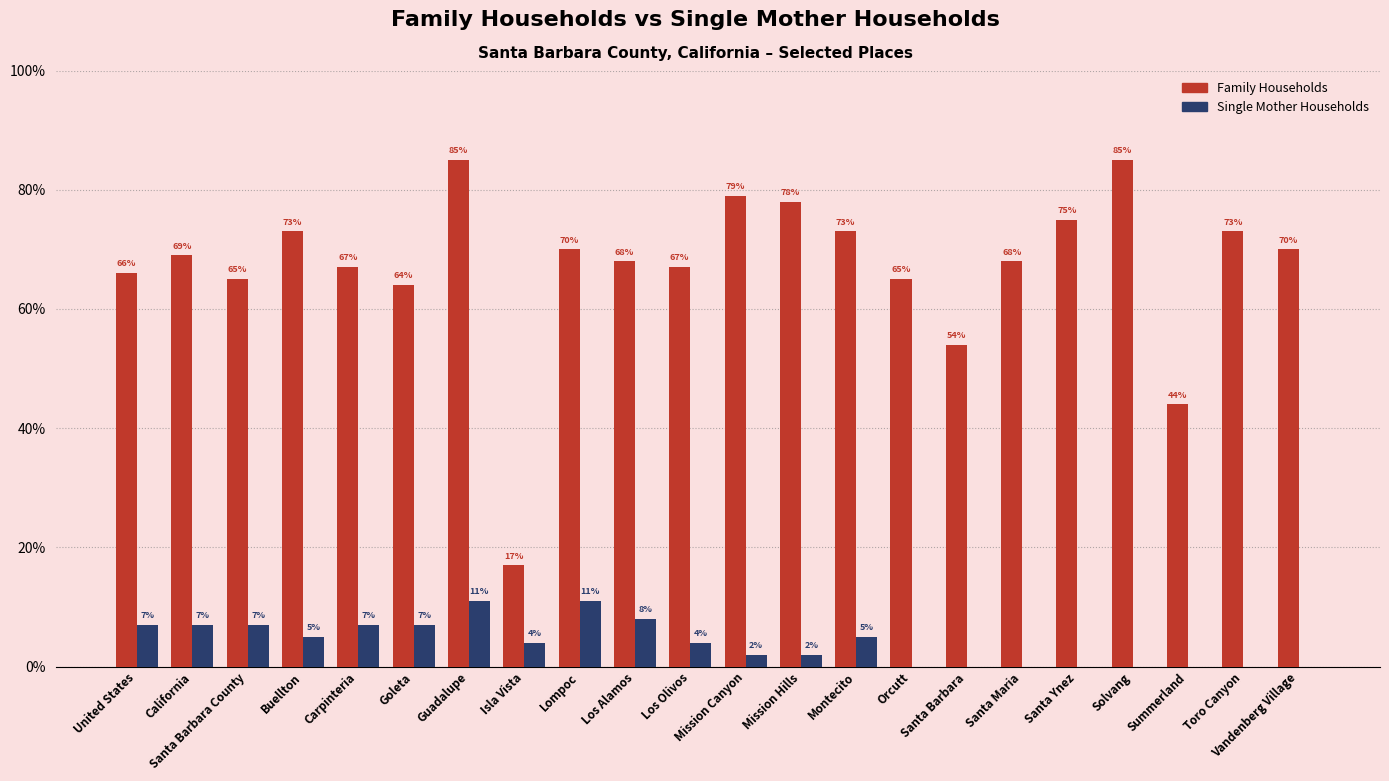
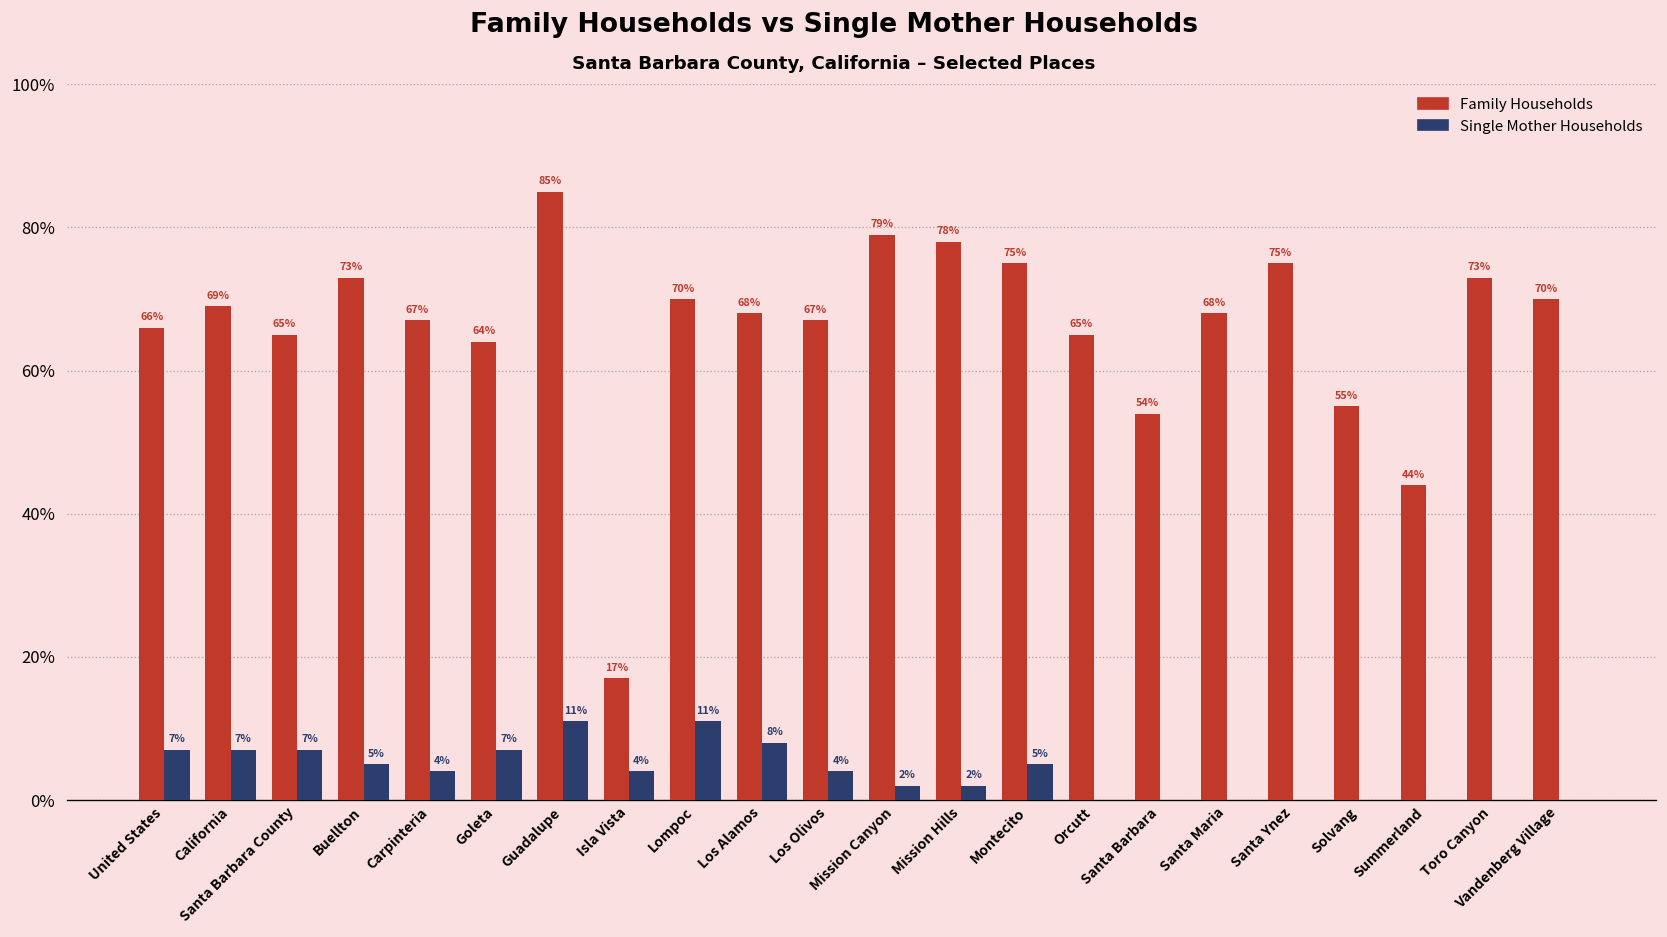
Single Mother Households, Carpinteria: 7% -> 4%
Family Households, Montecito: 73% -> 75%
Family Households, Solvang: 85% -> 55%
